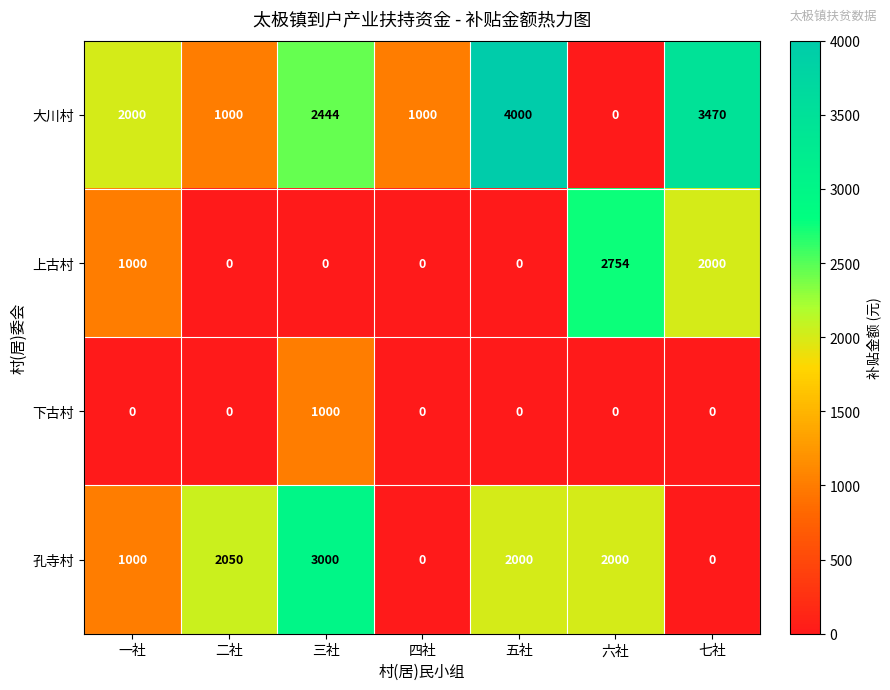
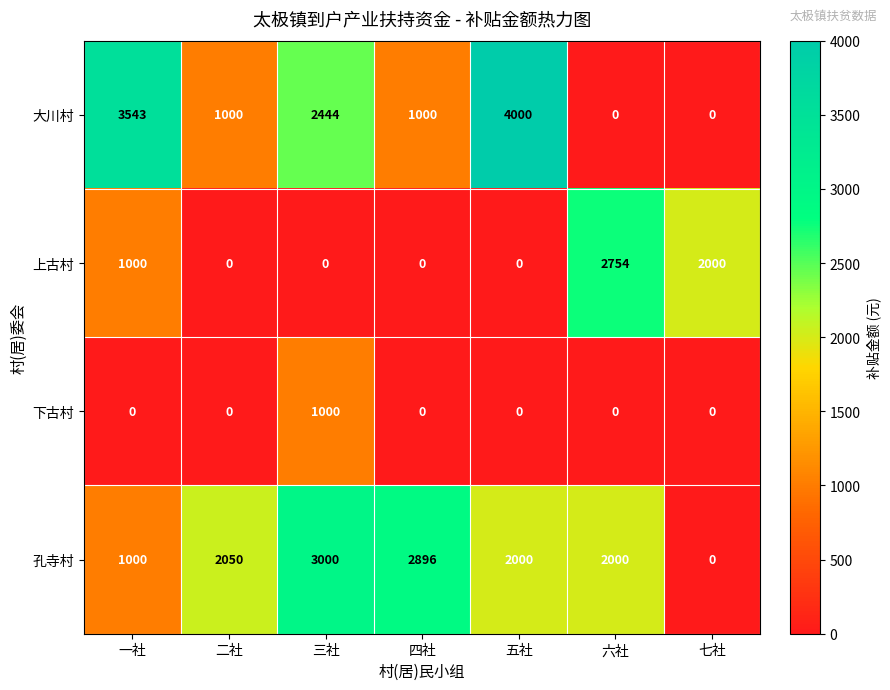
大川村, 一社: 2000 -> 3543
大川村, 七社: 3470 -> 0
孔寺村, 四社: 0 -> 2896
